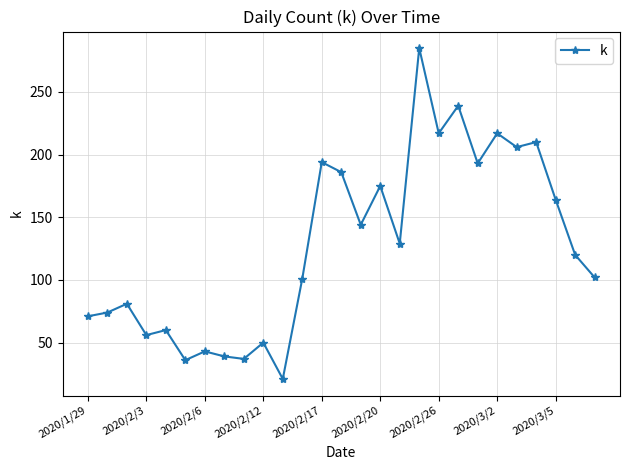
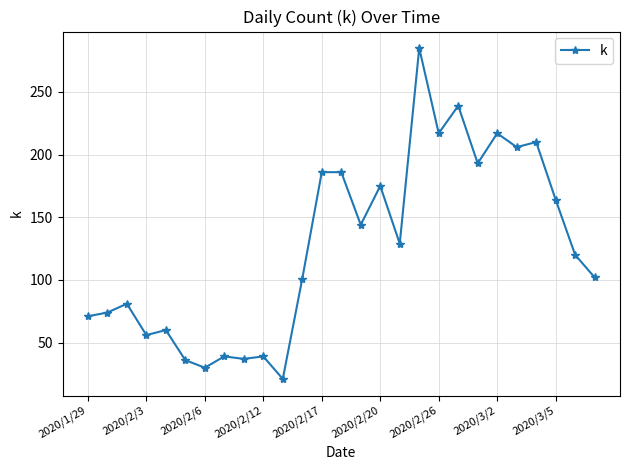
2020/2/6: 43 -> 30
2020/2/12: 50 -> 39
2020/2/17: 194 -> 186
